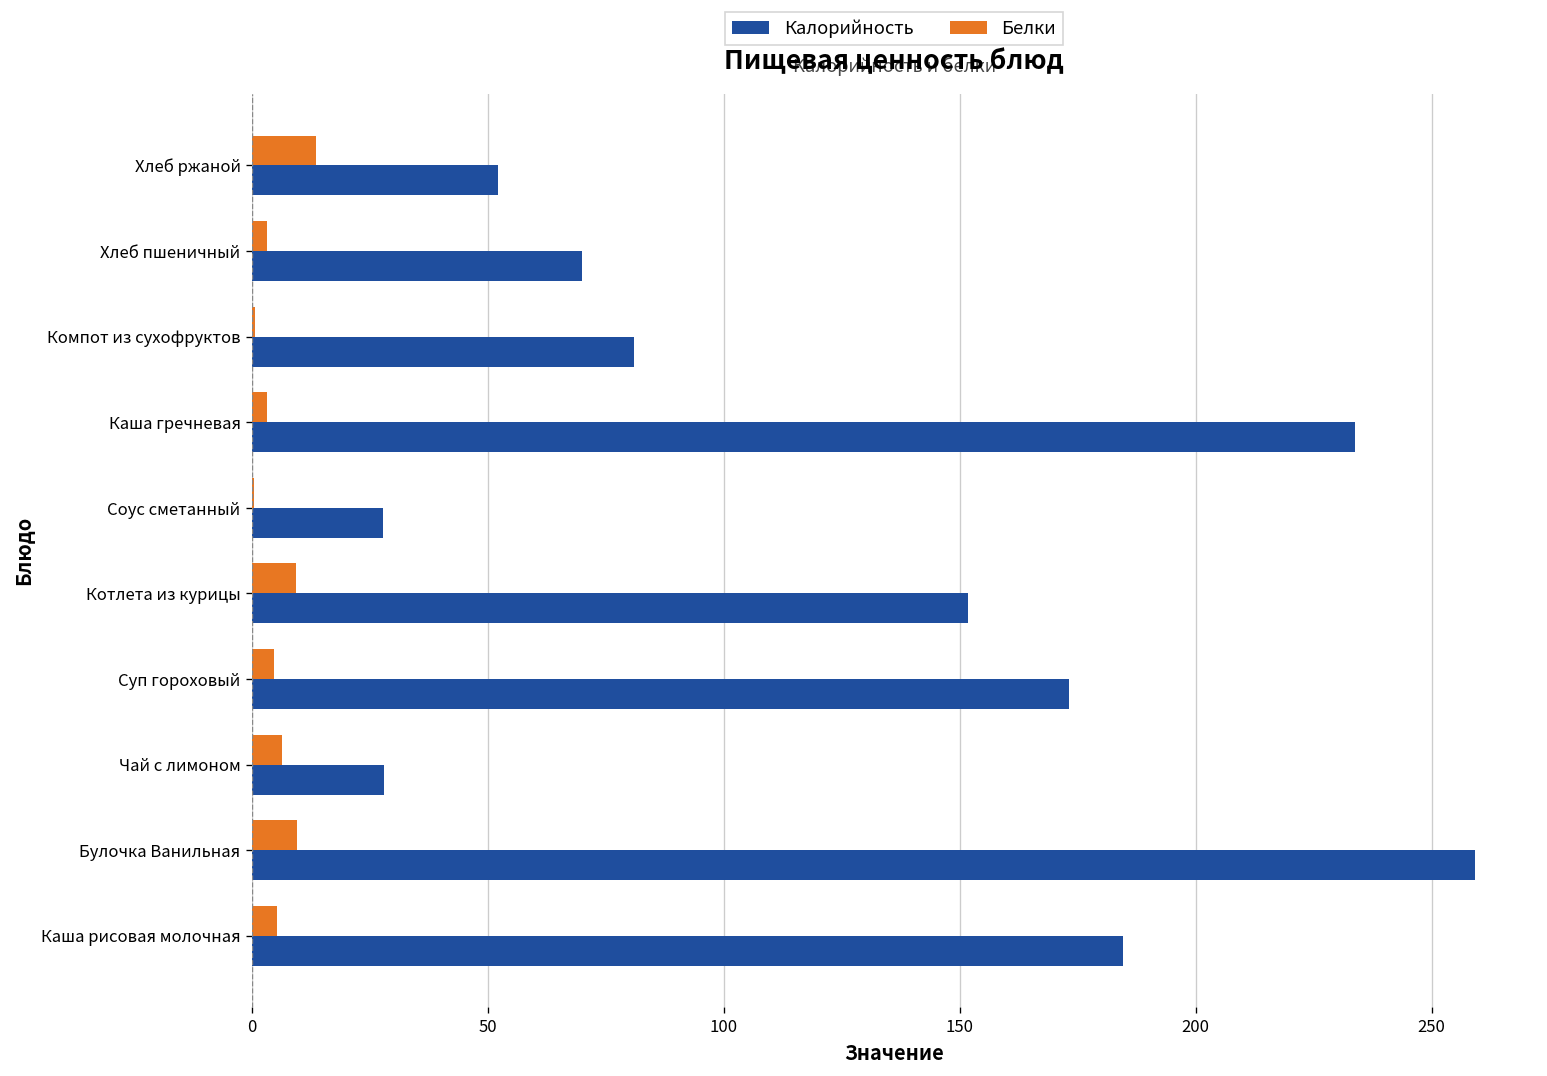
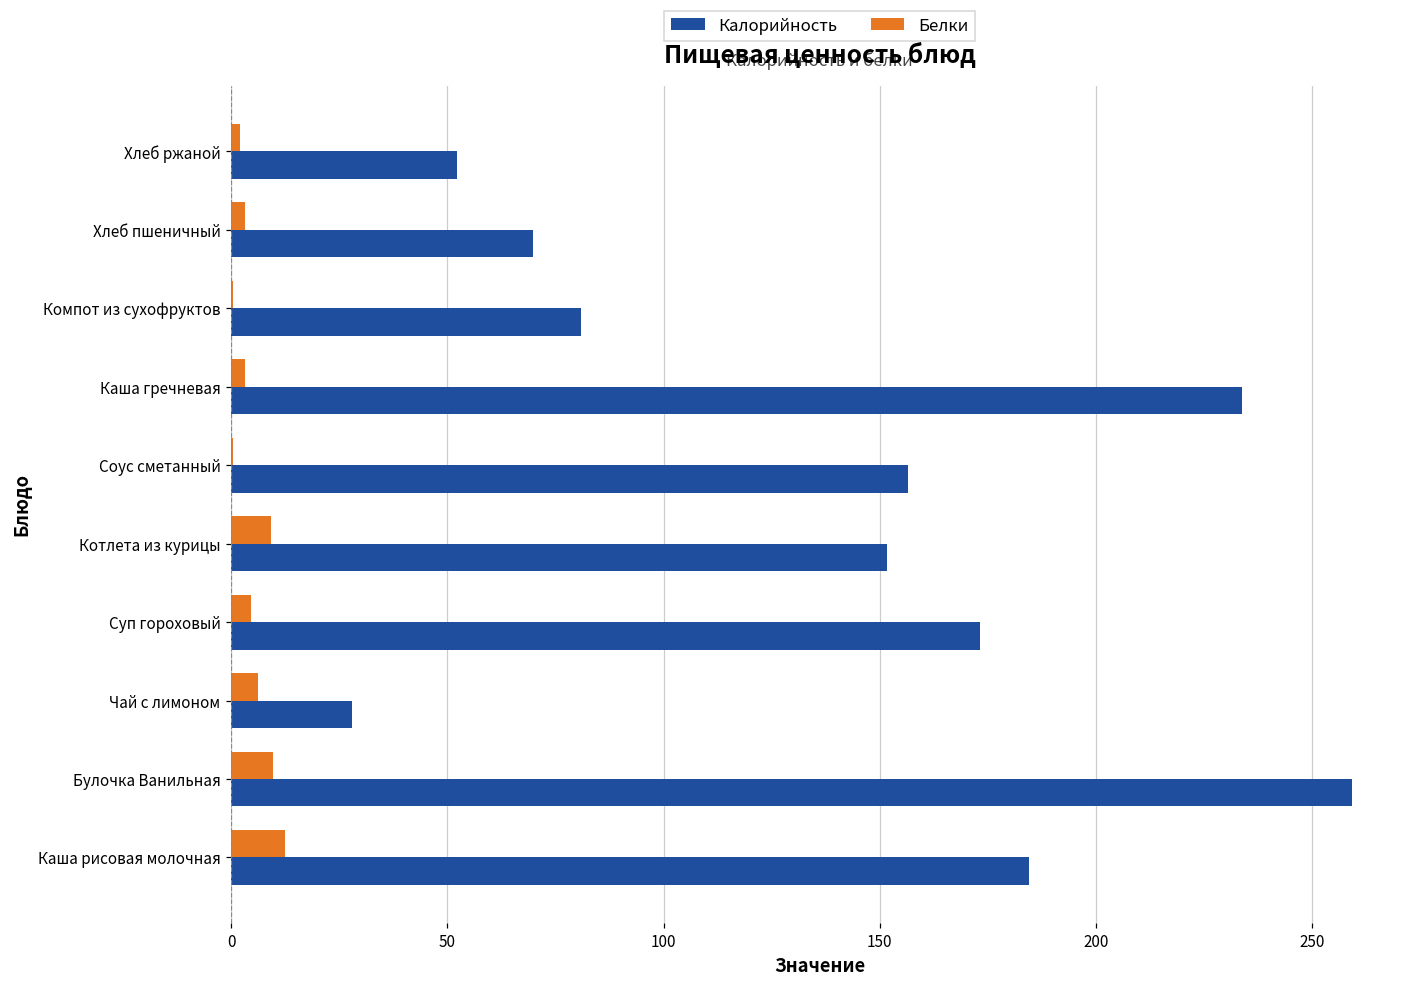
Белки, Хлеб ржаной: 14 -> 2
Калорийность, Соус сметанный: 28 -> 157
Белки, Каша рисовая молочная: 5 -> 13
